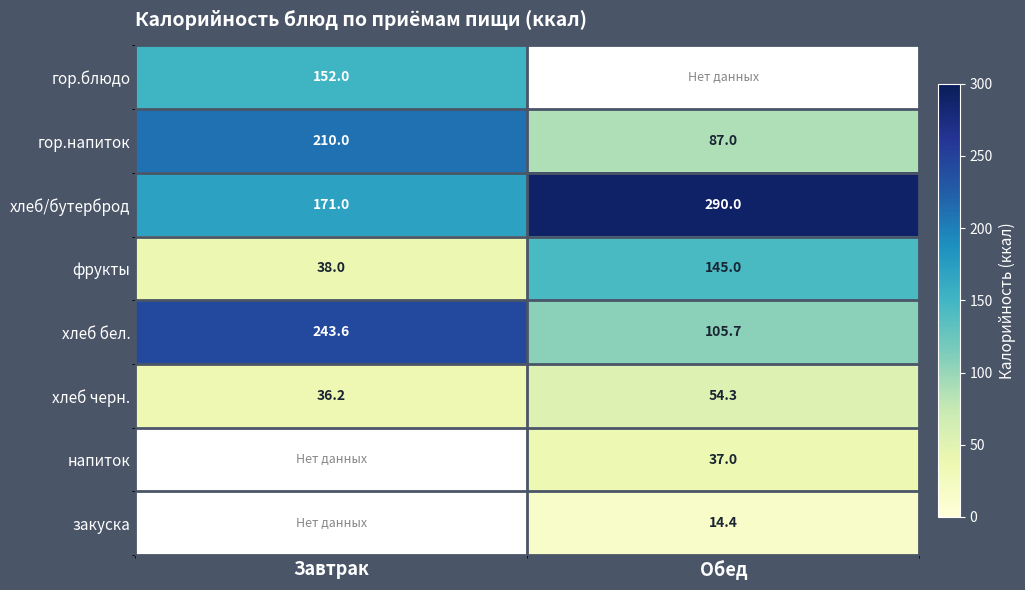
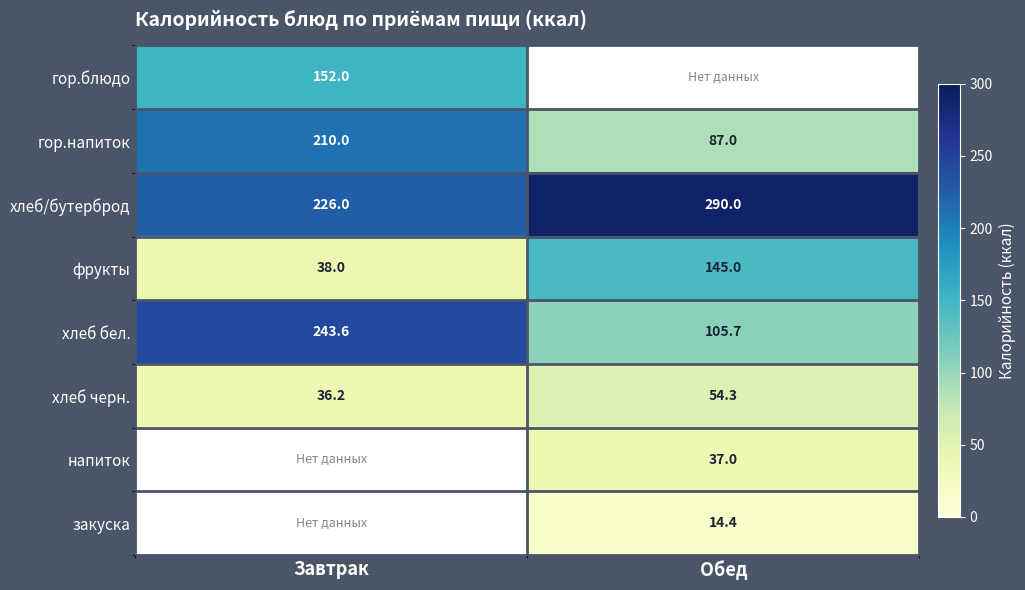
хлеб/бутерброд, Завтрак: 171.0 -> 226.0
